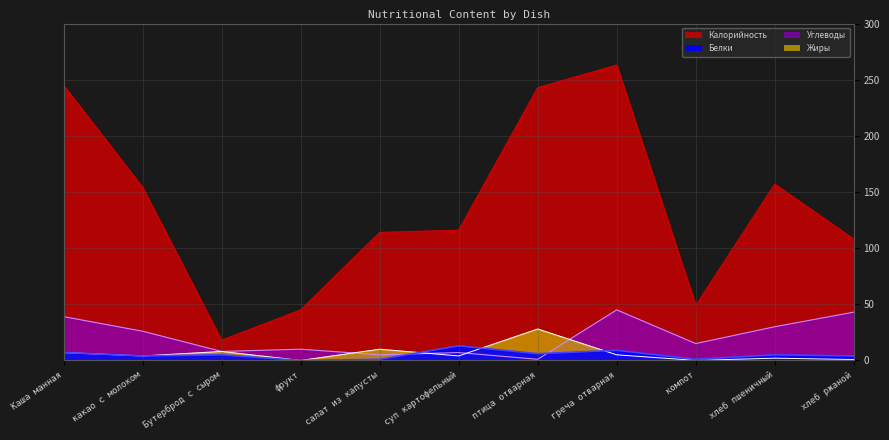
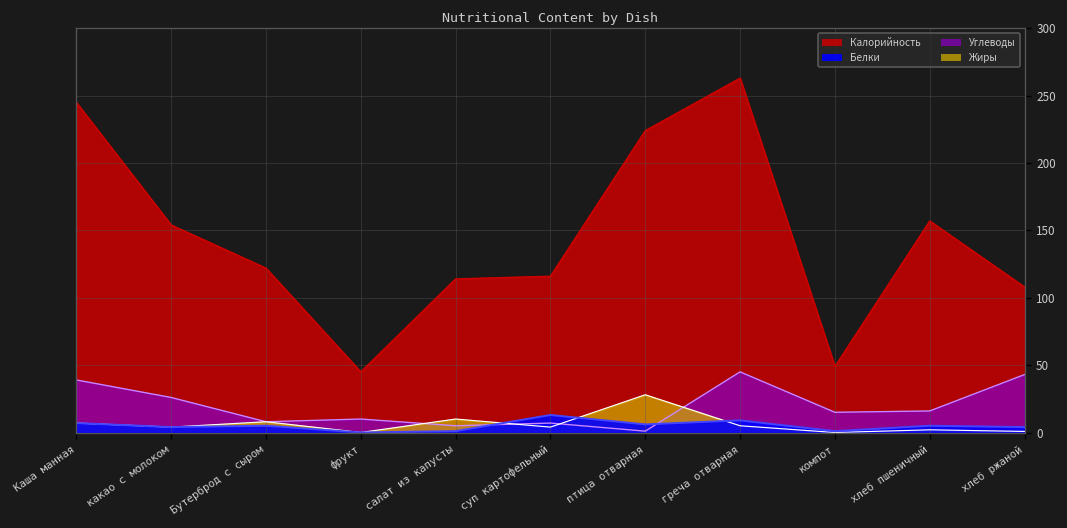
Калорийность, Бутерброд с сыром: 18 -> 122
Калорийность, птица отварная: 243 -> 224
Углеводы, хлеб пшеничный: 30 -> 16
